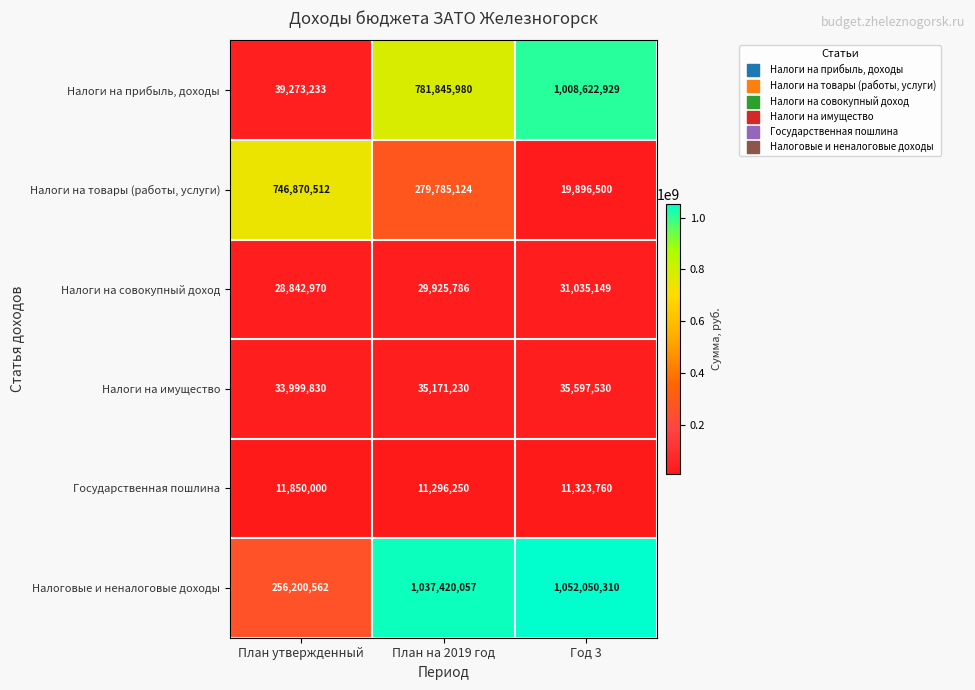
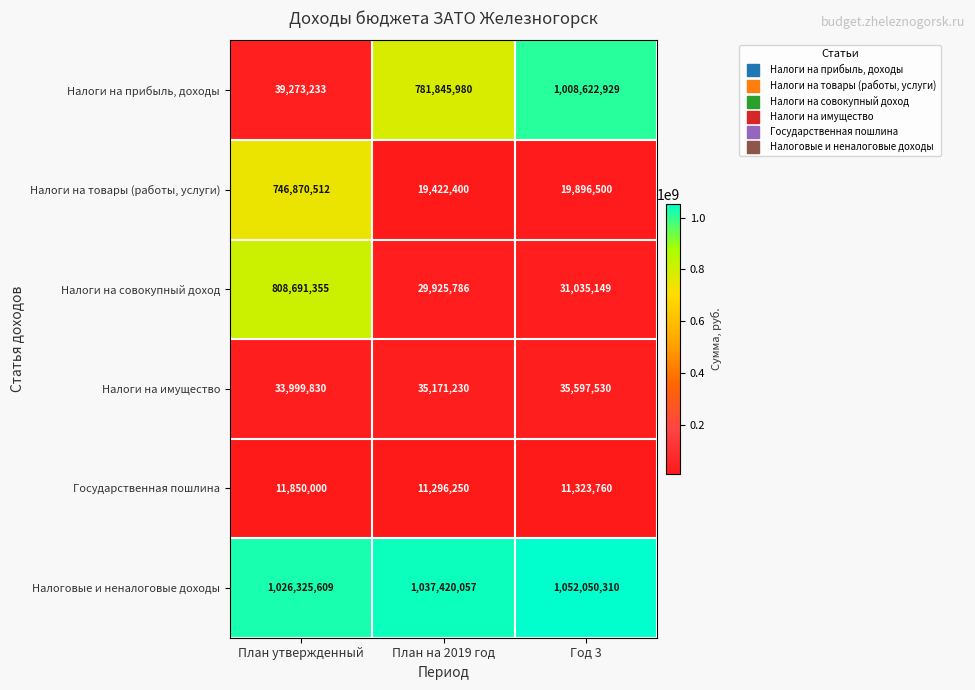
Налоги на товары (работы, услуги), План на 2019 год: 279,785,124 -> 19,422,400
Налоги на совокупный доход, План утвержденный: 28,842,970 -> 808,691,355
Налоговые и неналоговые доходы, План утвержденный: 256,200,562 -> 1,026,325,609
